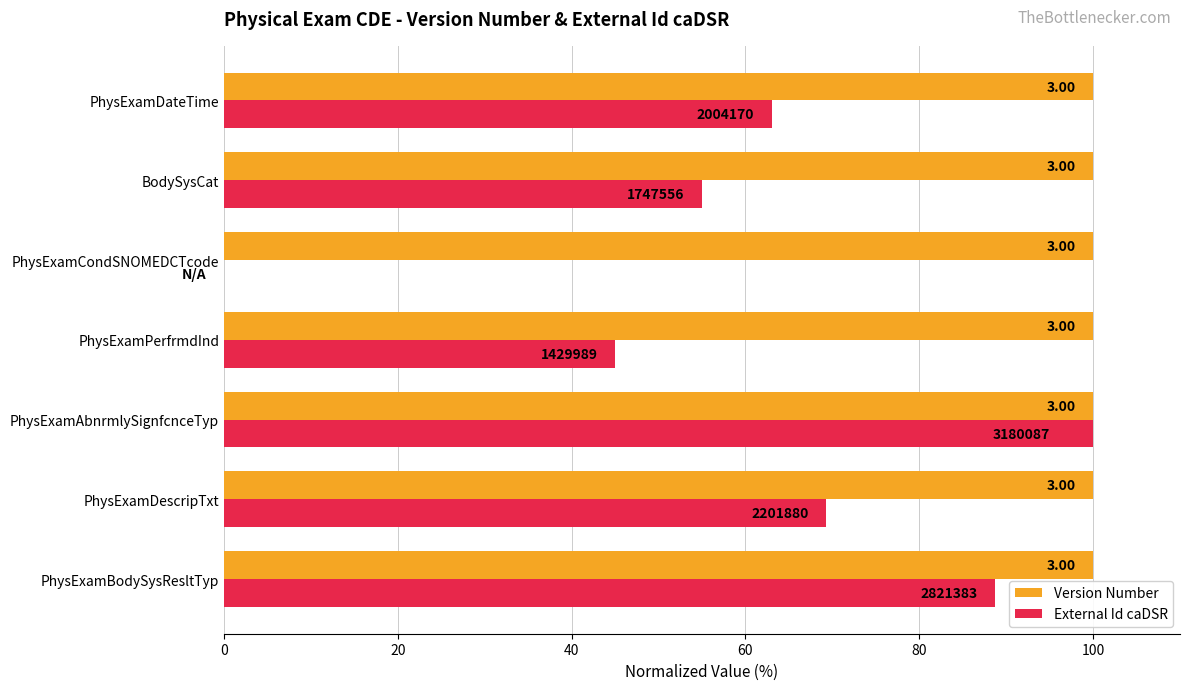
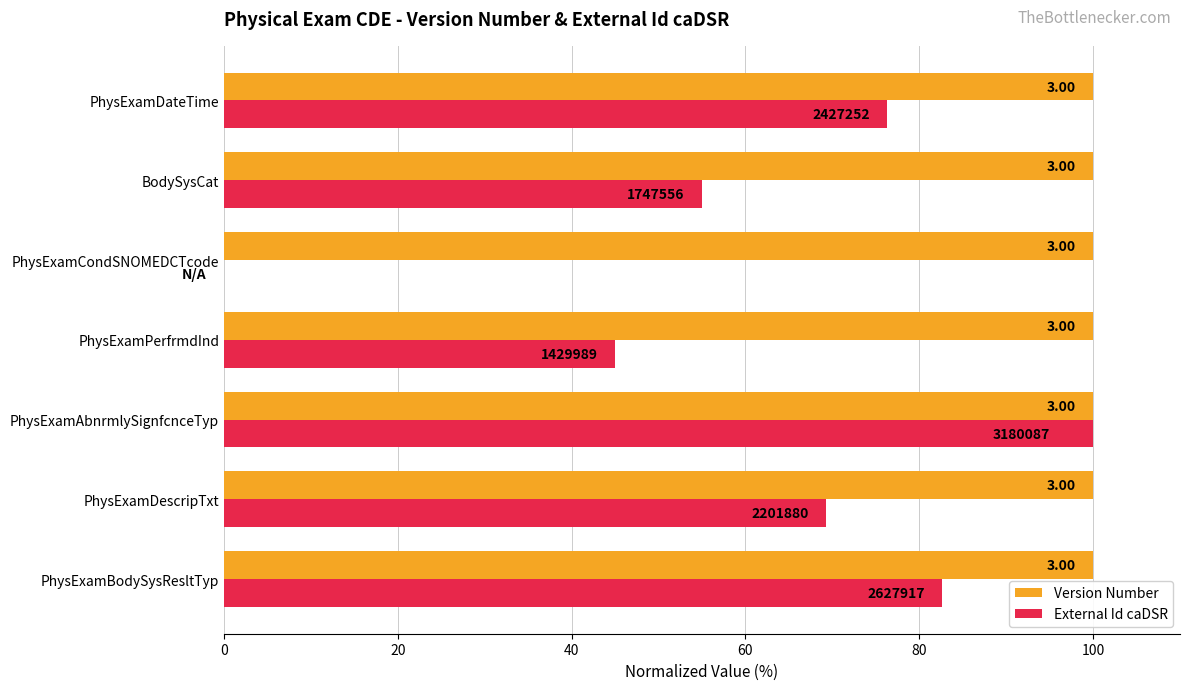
External Id caDSR, PhysExamDateTime: 2004170 -> 2427252
External Id caDSR, PhysExamBodySysResltTyp: 2821383 -> 2627917
